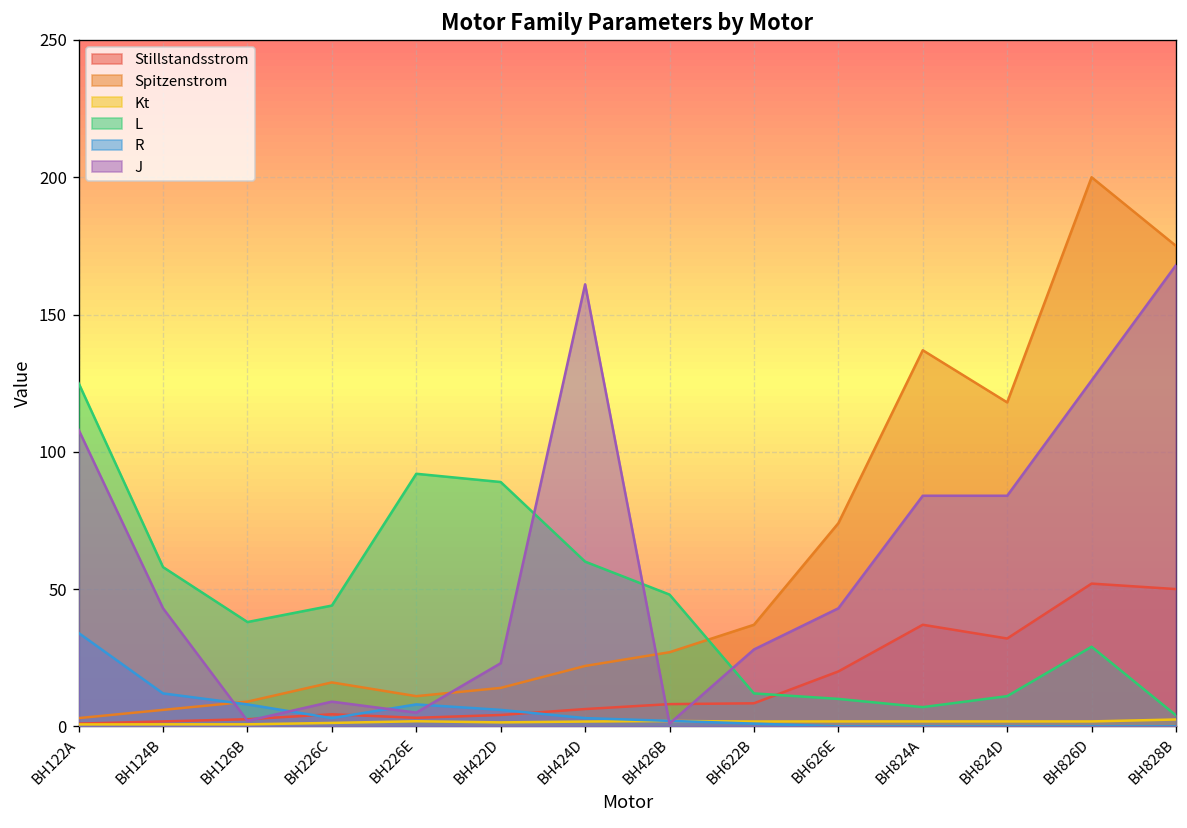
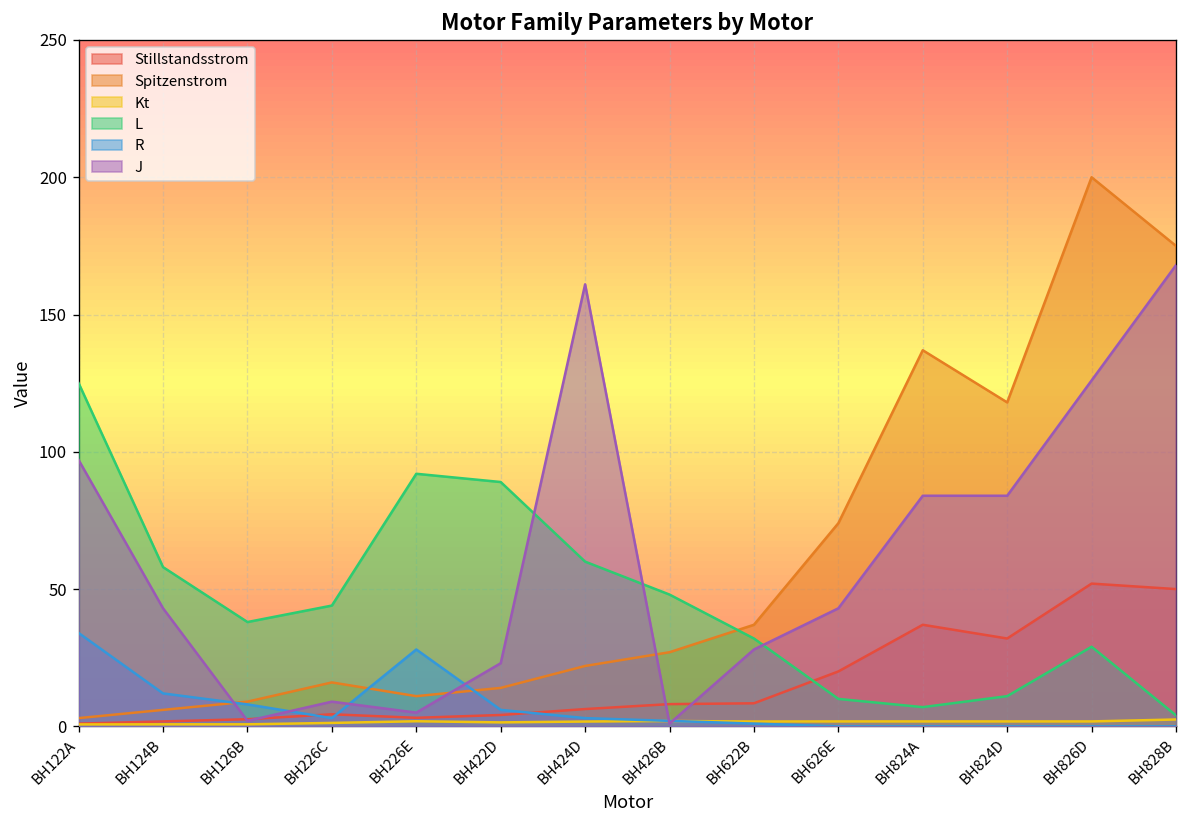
J, BH122A: 108 -> 97
R, BH226E: 8 -> 28
L, BH622B: 12 -> 32
